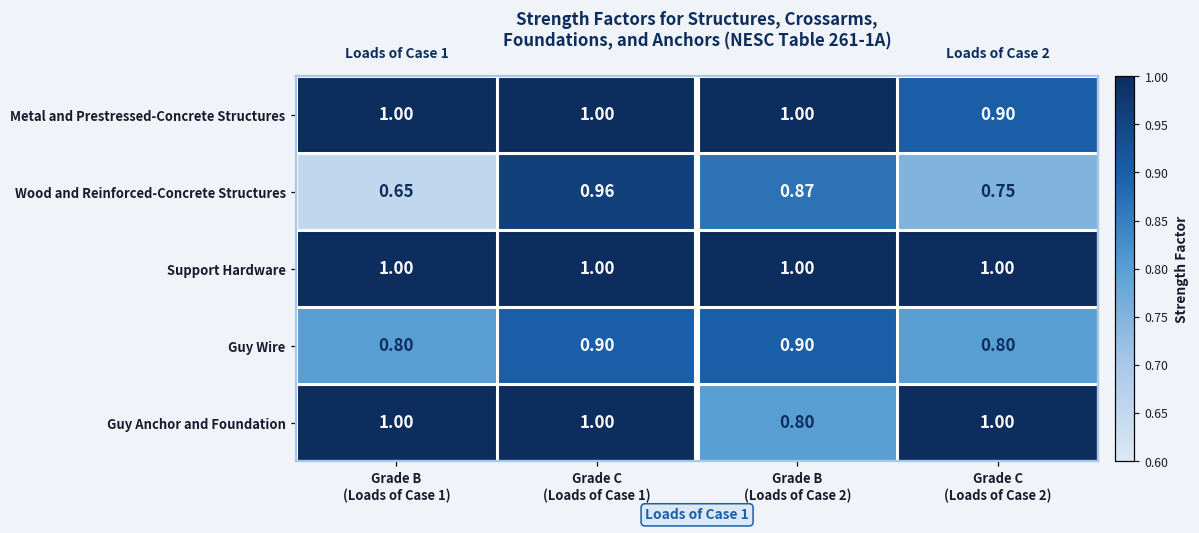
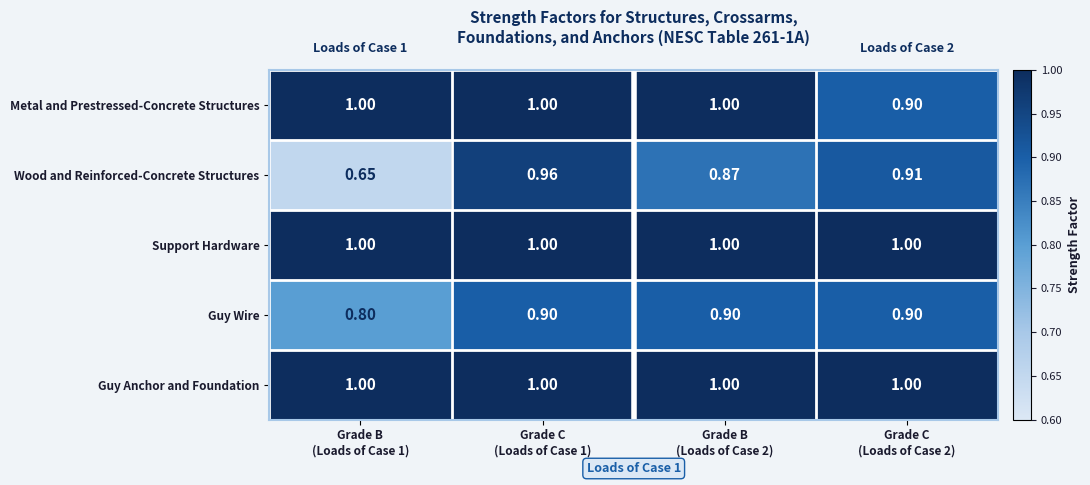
Wood and Reinforced-Concrete Structures, Grade C (Loads of Case 2): 0.75 -> 0.91
Guy Wire, Grade C (Loads of Case 2): 0.80 -> 0.90
Guy Anchor and Foundation, Grade B (Loads of Case 2): 0.80 -> 1.00
